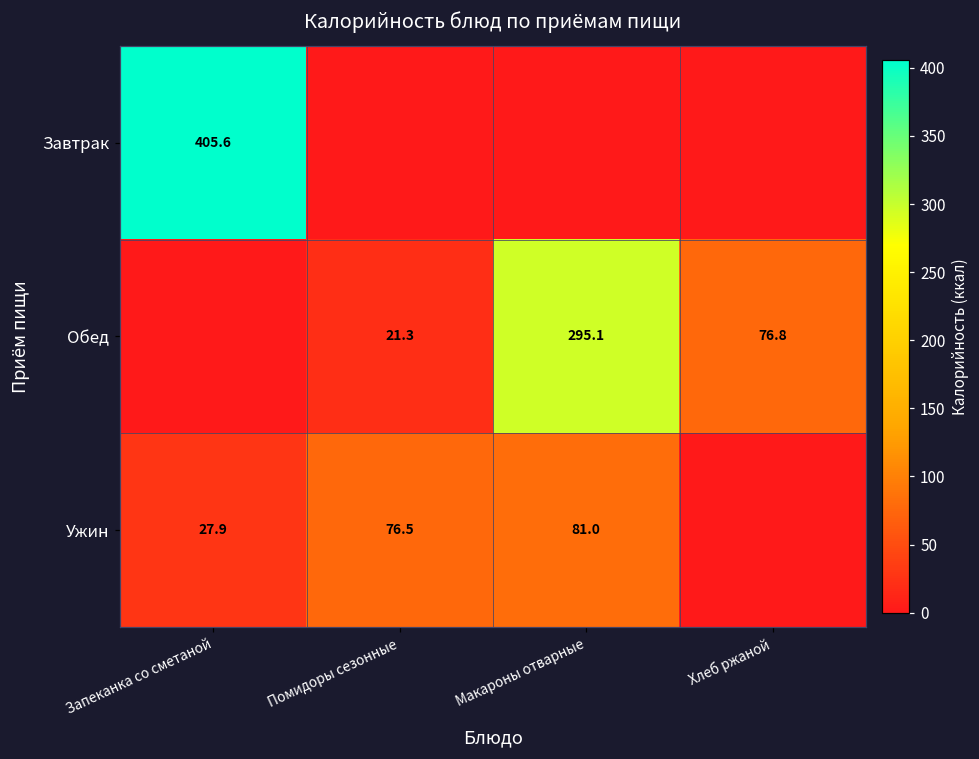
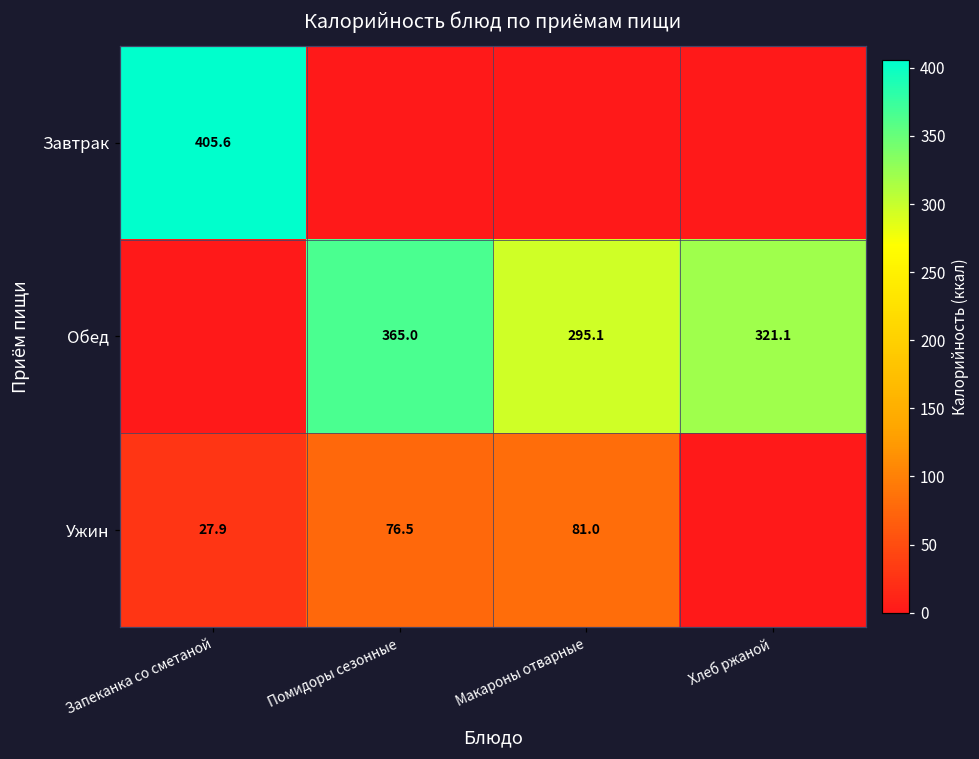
Обед, Помидоры сезонные: 21.3 -> 365.0
Обед, Хлеб ржаной: 76.8 -> 321.1
